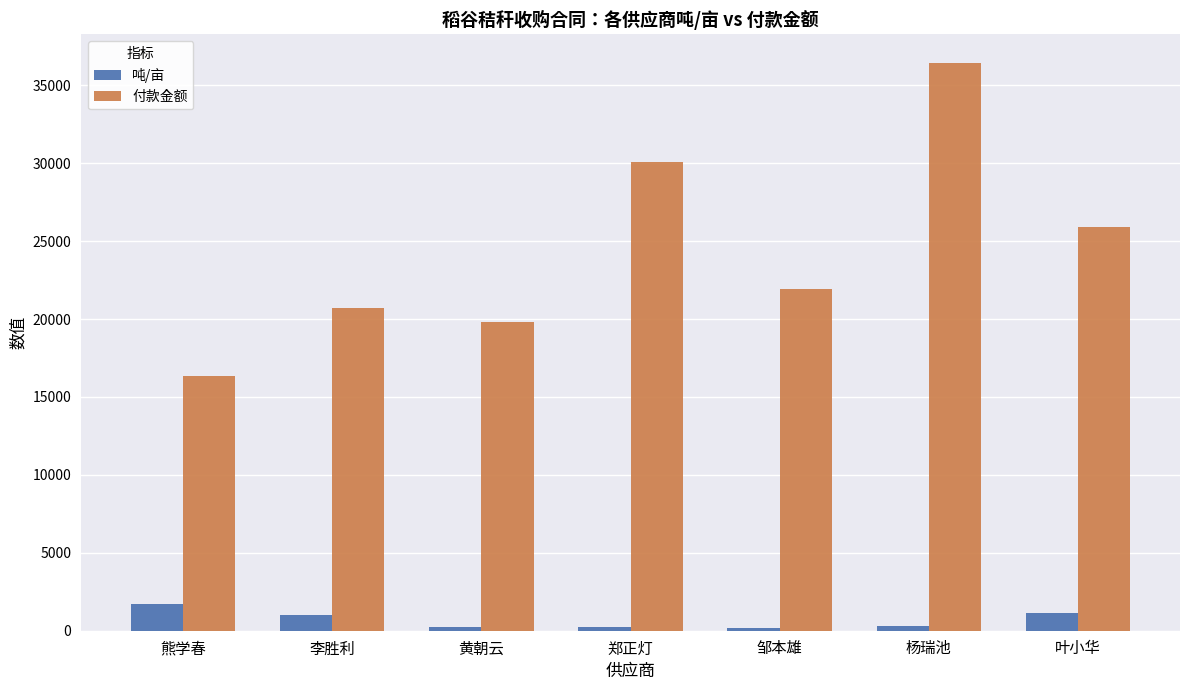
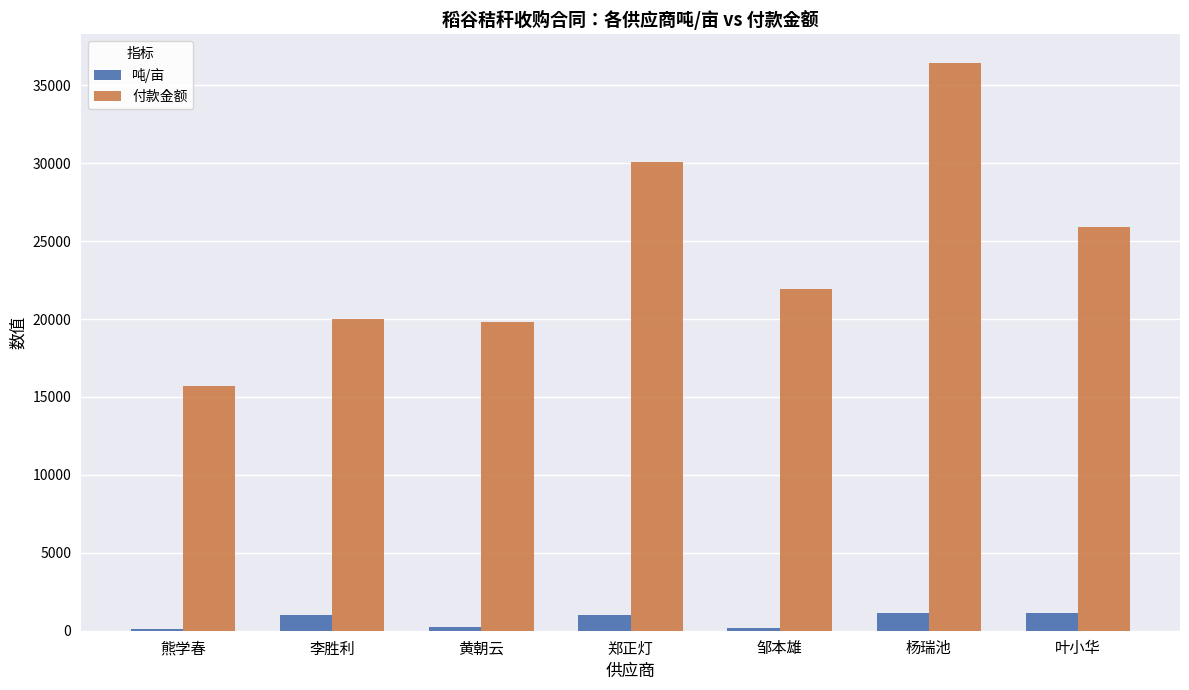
吨/亩, 熊学春: 1700 -> 100
付款金额, 熊学春: 16400 -> 15700
付款金额, 李胜利: 20700 -> 20000
吨/亩, 郑正灯: 300 -> 1000
吨/亩, 杨瑞池: 300 -> 1100
